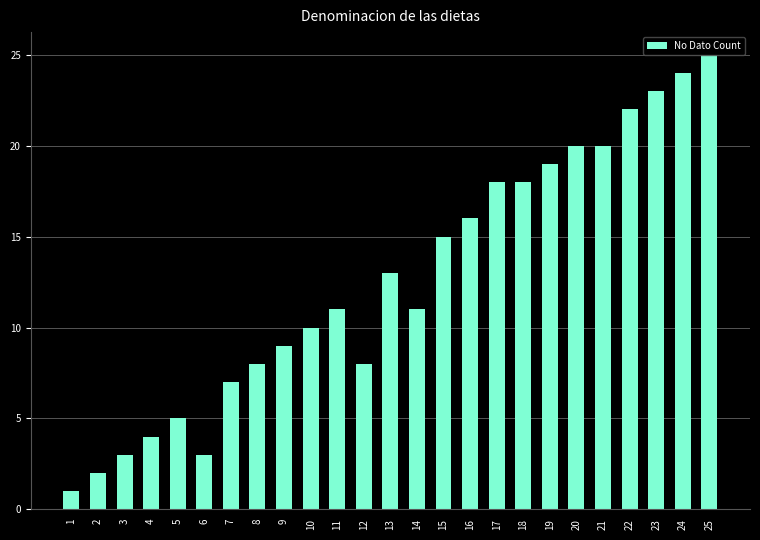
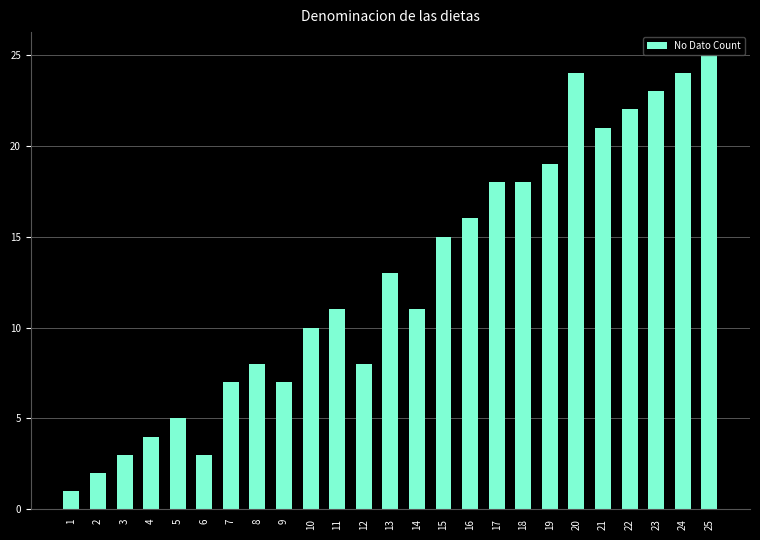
9: 9 -> 7
20: 20 -> 24
21: 20 -> 21
